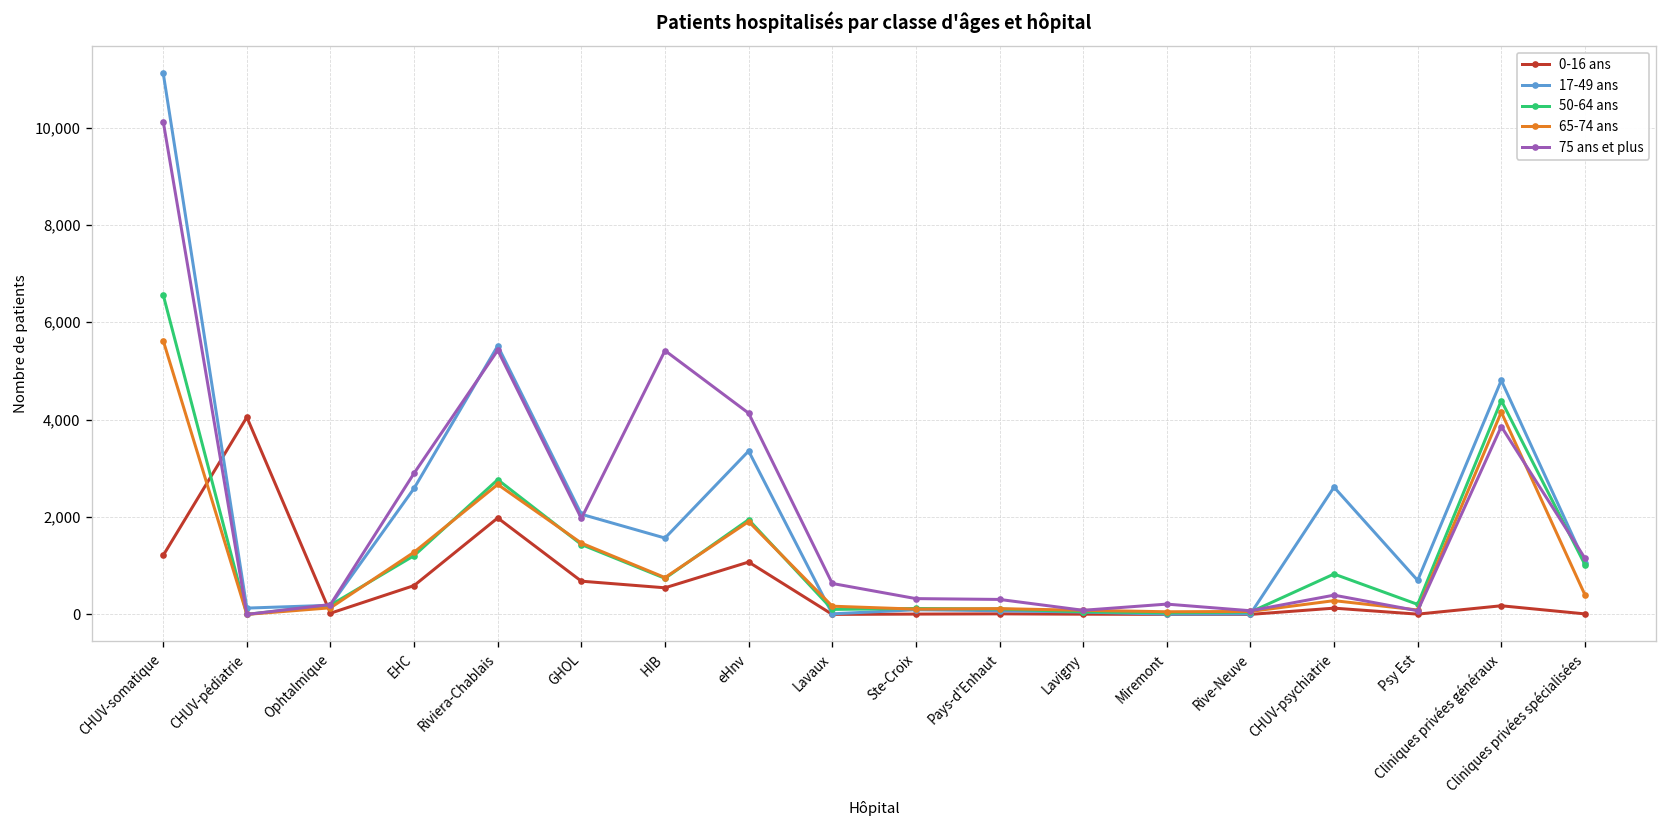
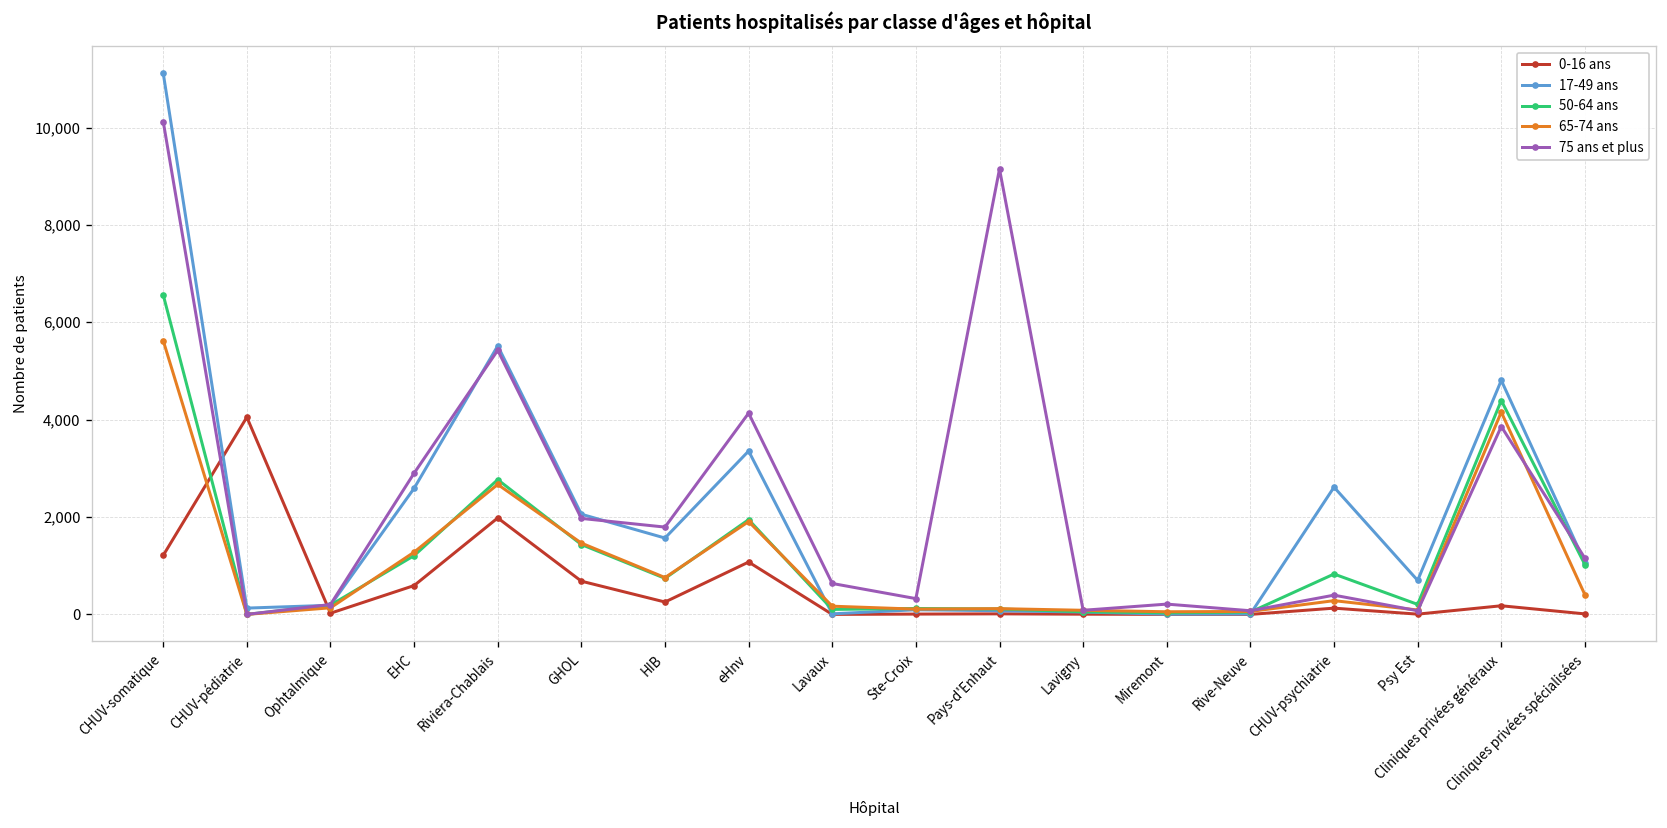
0-16 ans, HIB: 500 -> 300
75 ans et plus, HIB: 5,400 -> 1,800
75 ans et plus, Pays-d'Enhaut: 300 -> 9,100
